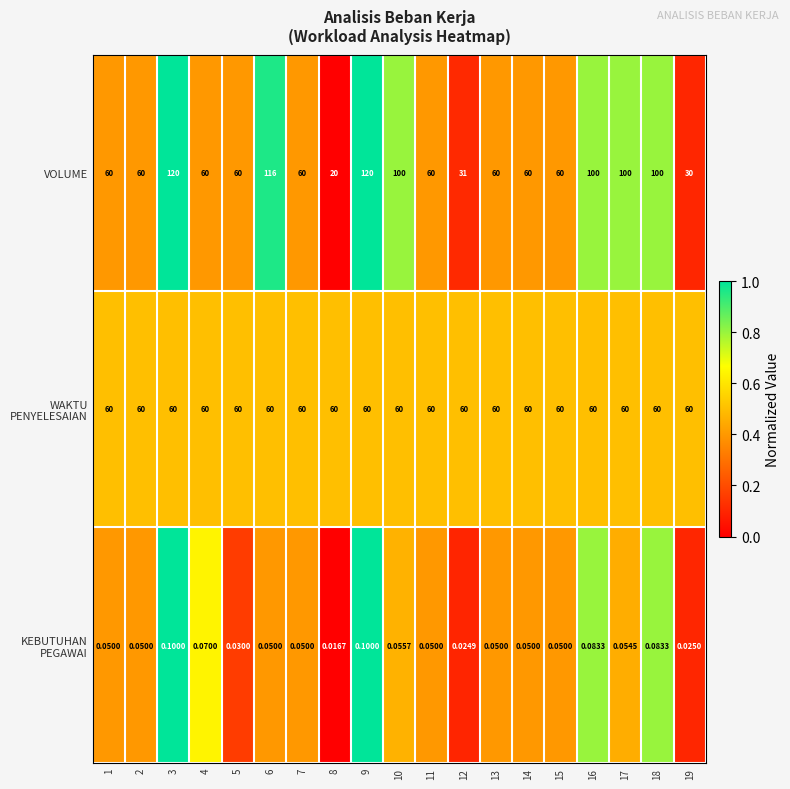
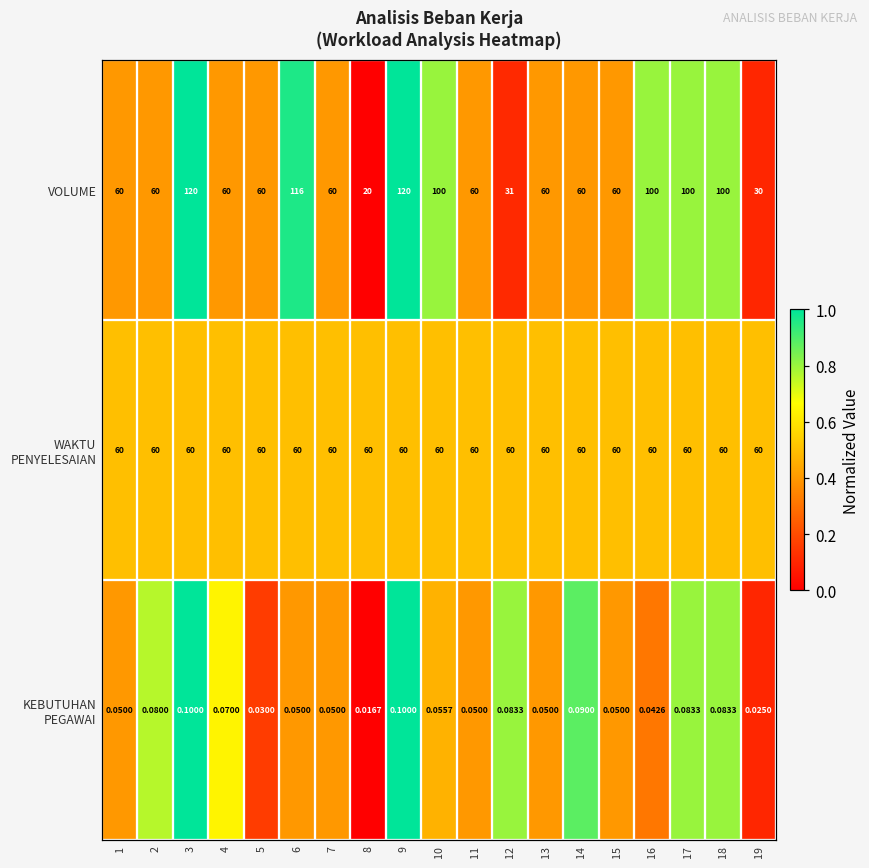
KEBUTUHAN PEGAWAI, 2: 0.0500 -> 0.0800
KEBUTUHAN PEGAWAI, 12: 0.0249 -> 0.0833
KEBUTUHAN PEGAWAI, 14: 0.0500 -> 0.0900
KEBUTUHAN PEGAWAI, 16: 0.0833 -> 0.0426
KEBUTUHAN PEGAWAI, 17: 0.0545 -> 0.0833
